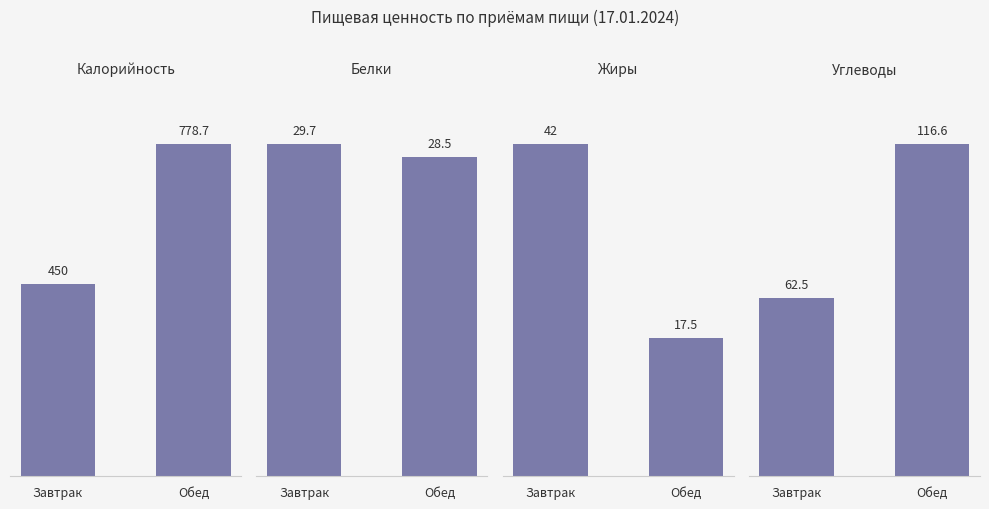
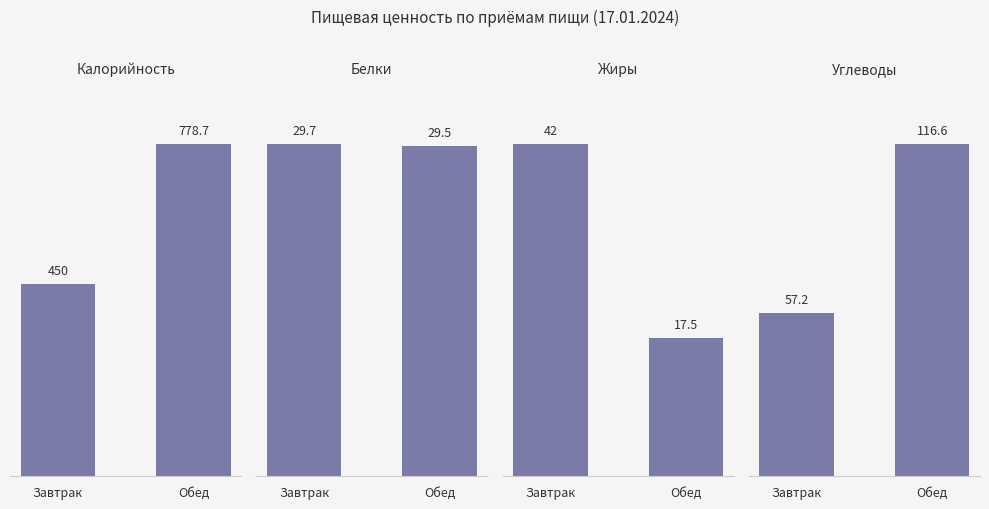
Белки, Обед: 28.5 -> 29.5
Углеводы, Завтрак: 62.5 -> 57.2
